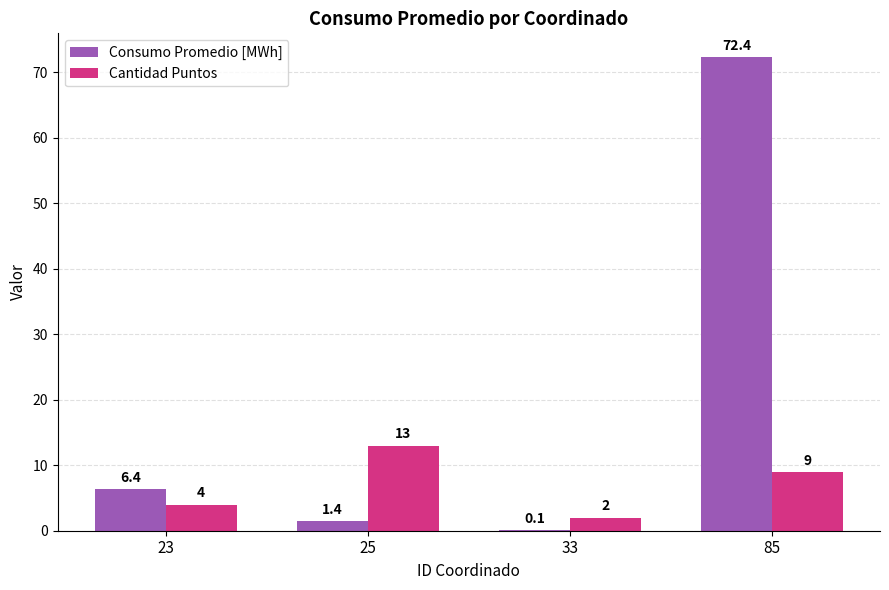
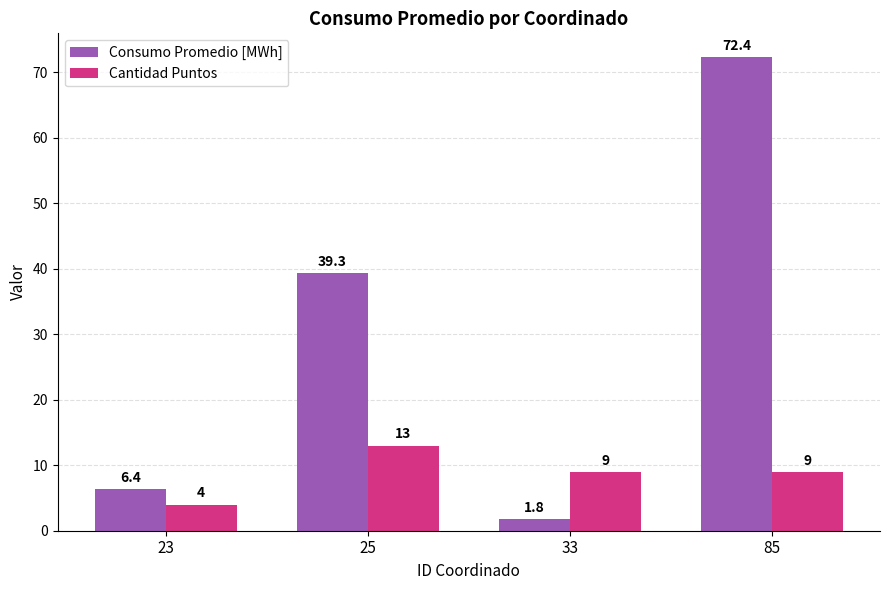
Consumo Promedio [MWh], 25: 1.4 -> 39.3
Consumo Promedio [MWh], 33: 0.1 -> 1.8
Cantidad Puntos, 33: 2 -> 9
